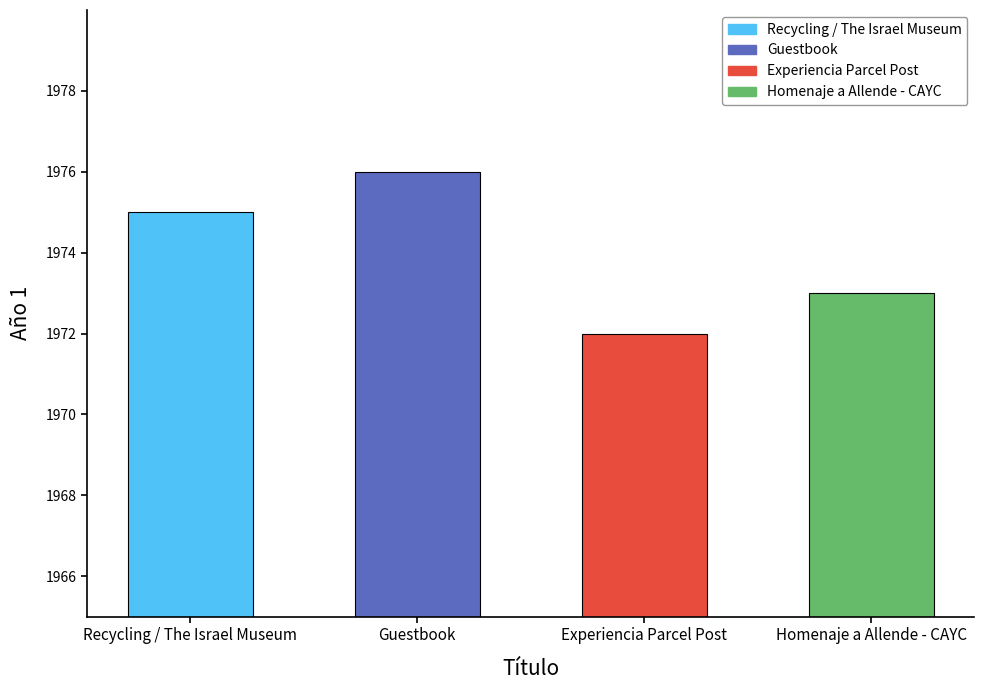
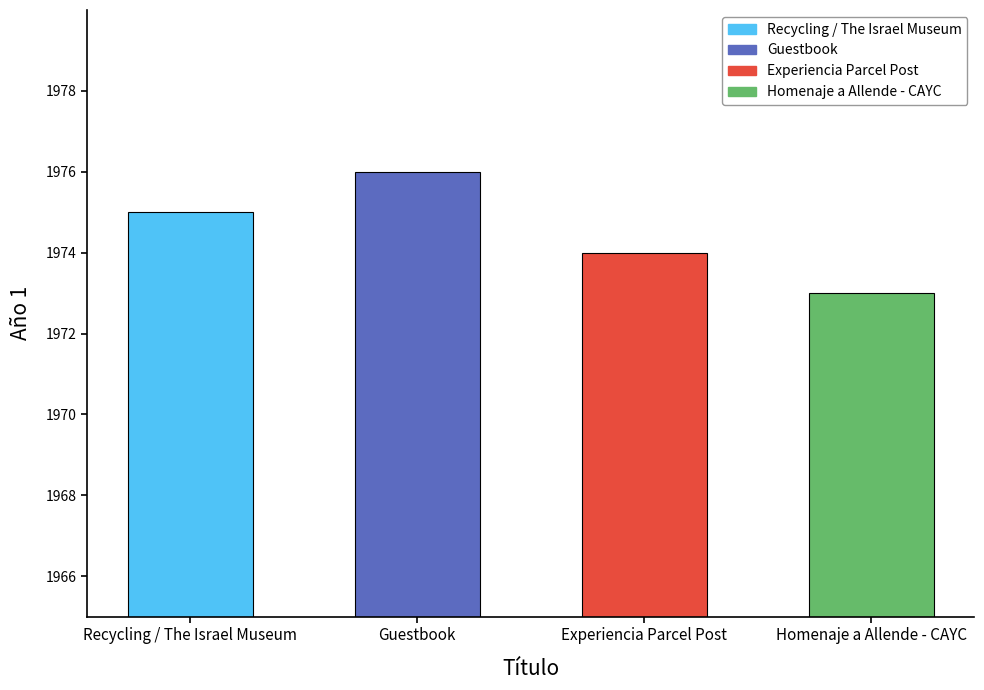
Experiencia Parcel Post: 1972 -> 1974
